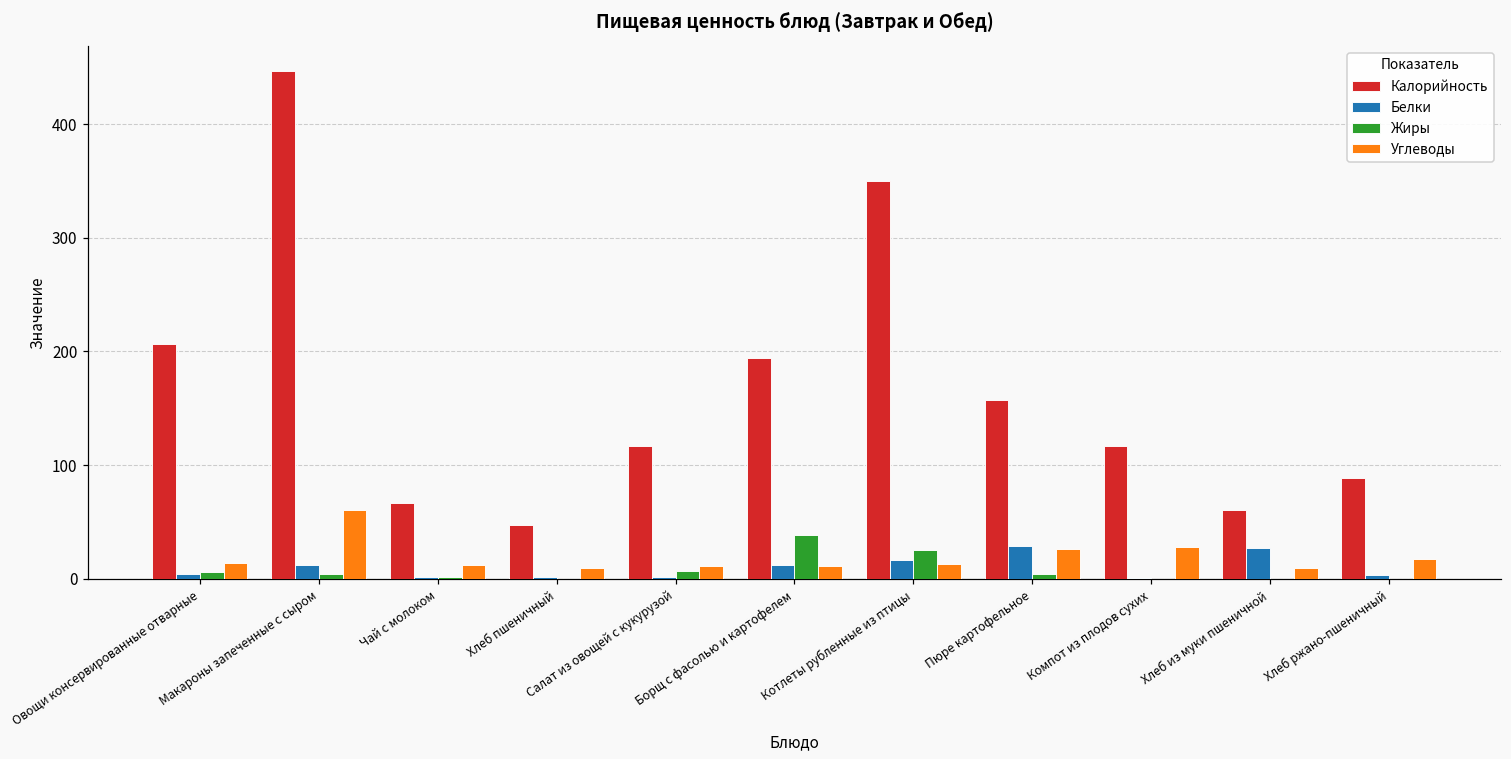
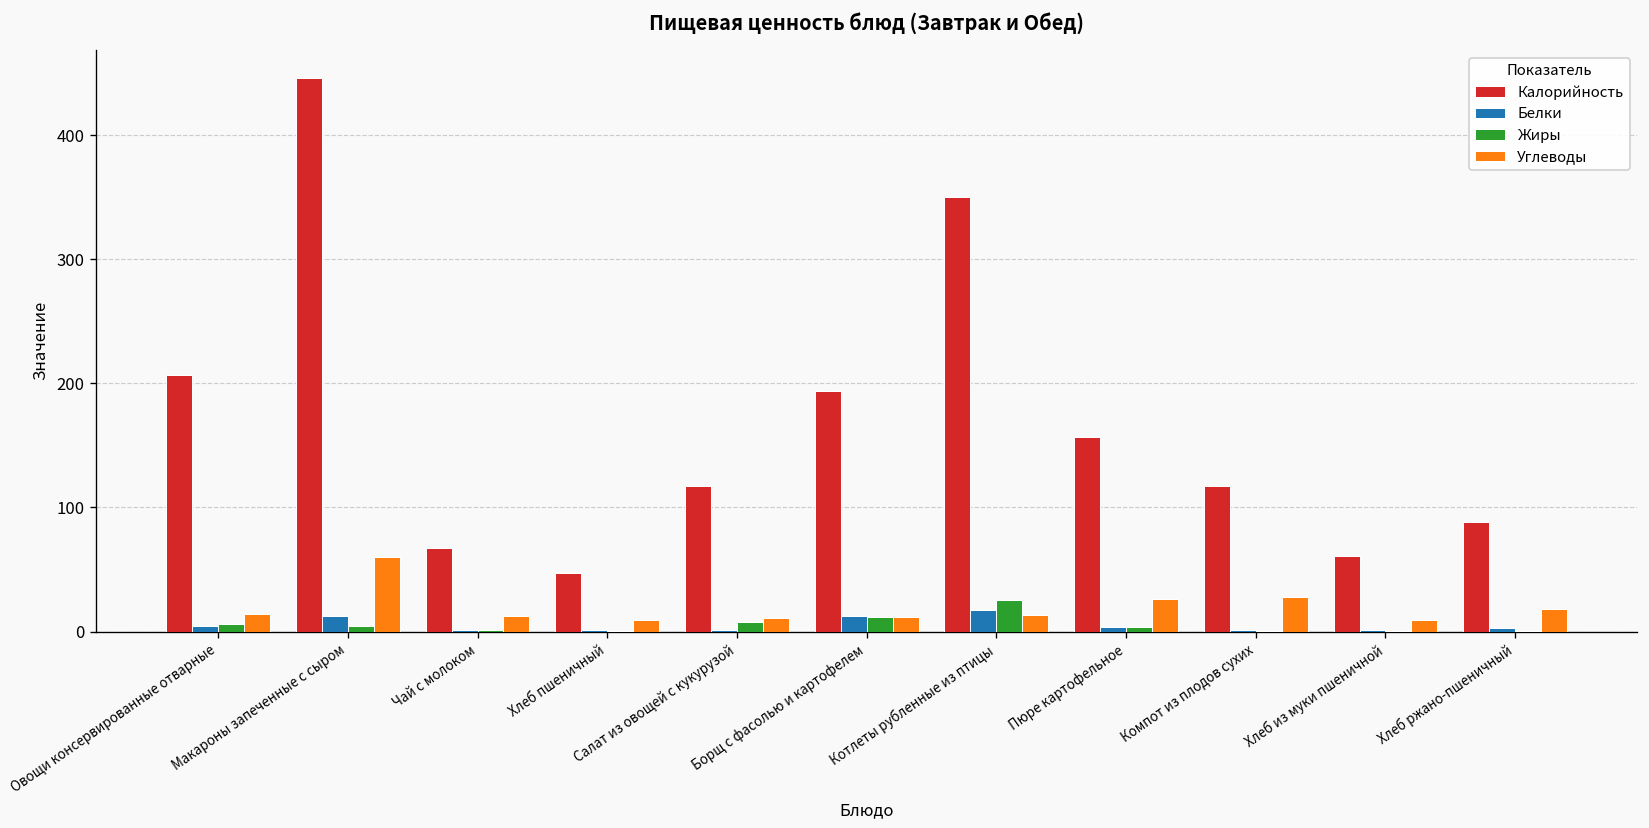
Жиры, Борщ с фасолью и картофелем: 39 -> 12
Белки, Пюре картофельное: 29 -> 4
Белки, Хлеб из муки пшеничной: 27 -> 2
